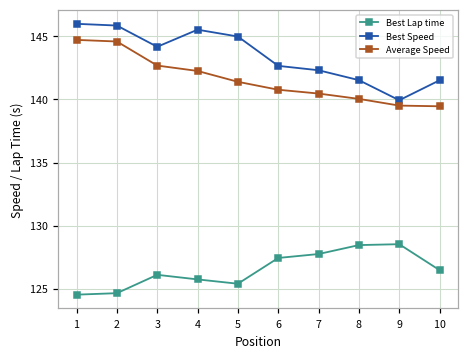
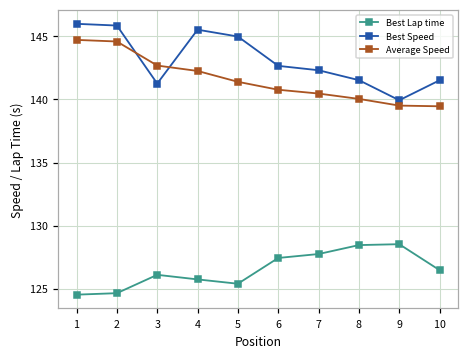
Best Speed, 3: 144.2 -> 141.3
